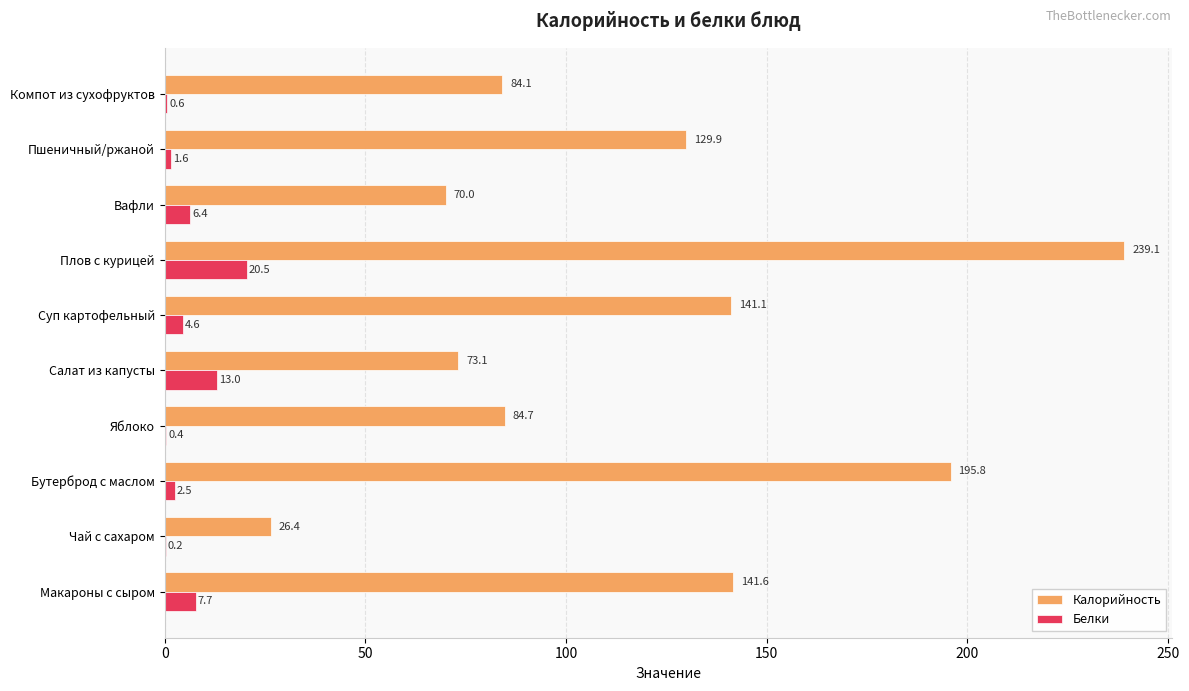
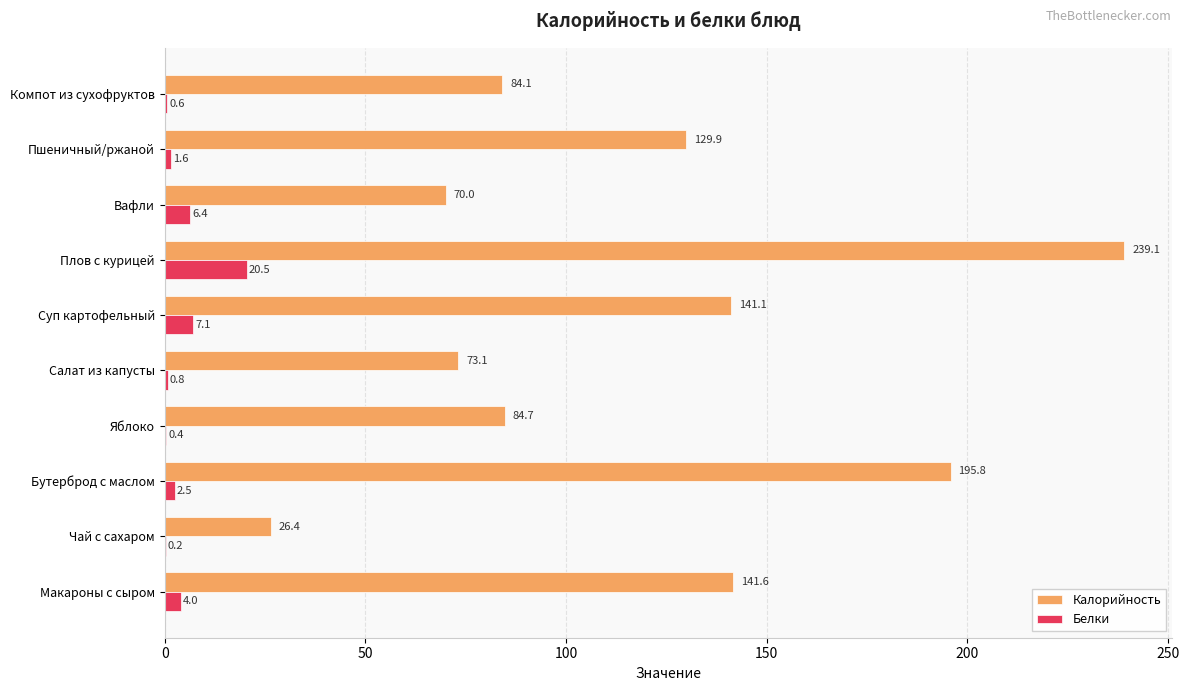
Белки, Суп картофельный: 4.6 -> 7.1
Белки, Салат из капусты: 13.0 -> 0.8
Белки, Макароны с сыром: 7.7 -> 4.0
